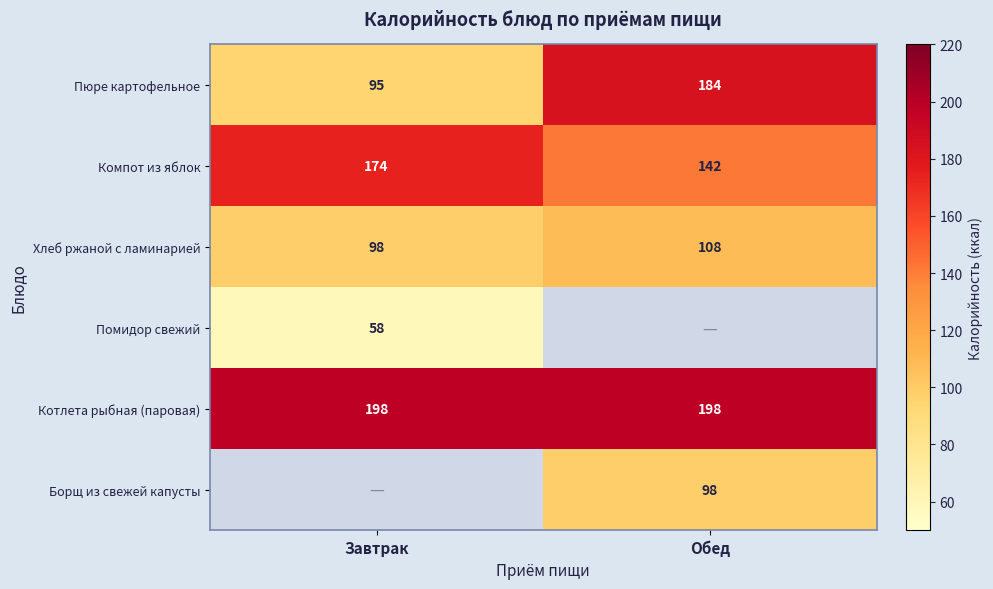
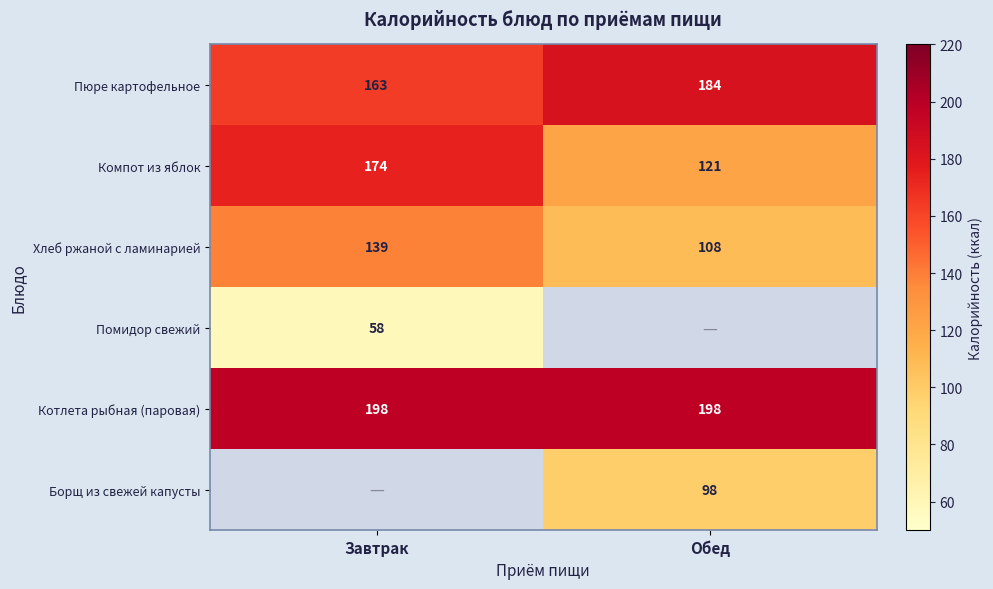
Пюре картофельное, Завтрак: 95 -> 163
Компот из яблок, Обед: 142 -> 121
Хлеб ржаной с ламинарией, Завтрак: 98 -> 139
